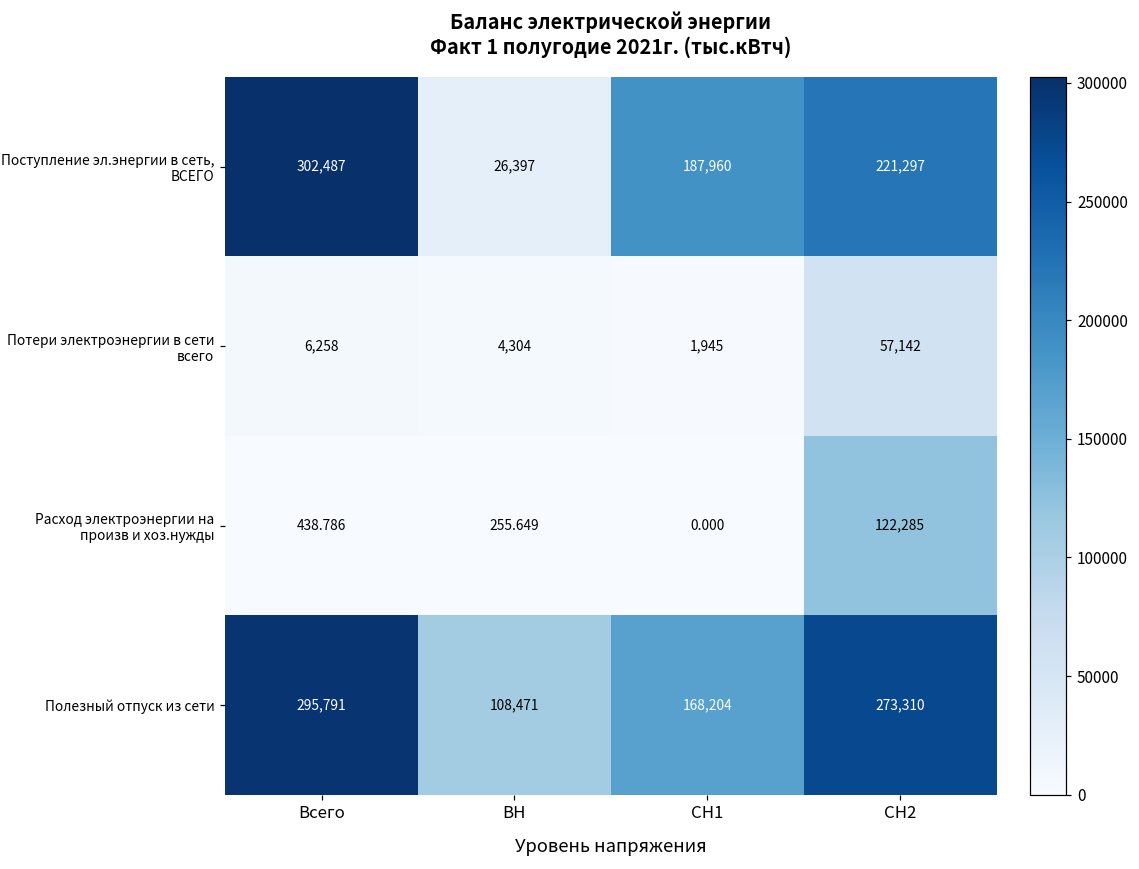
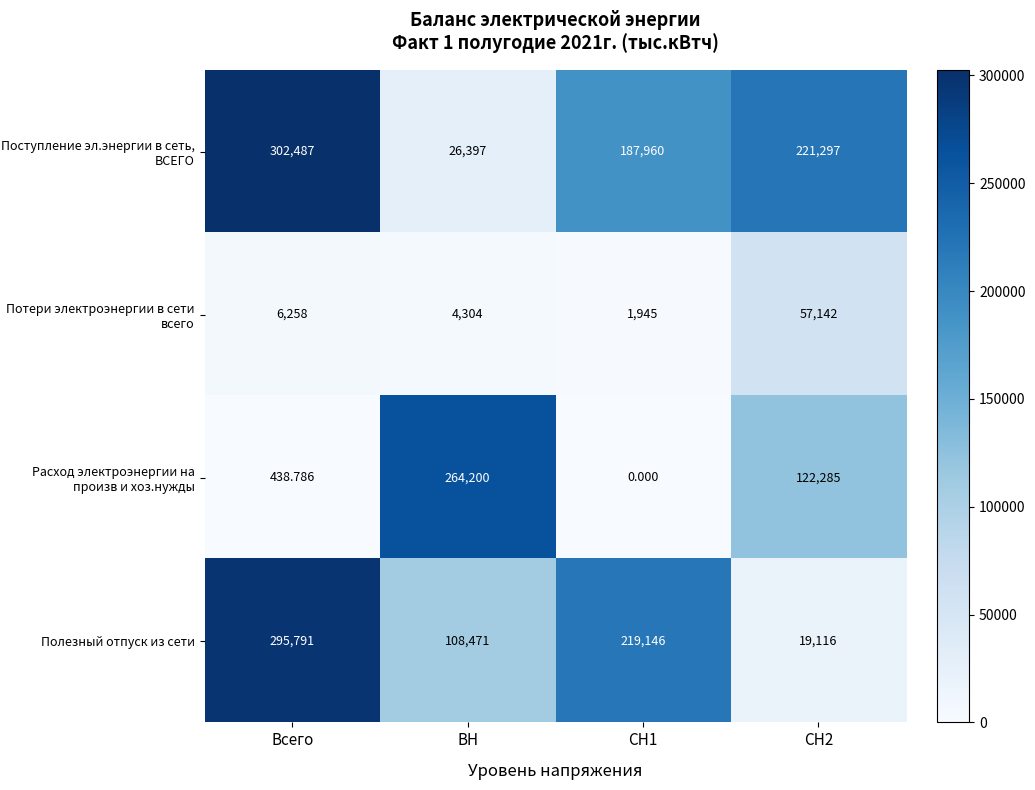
Расход электроэнергии на произв и хоз.нужды, ВН: 255.649 -> 264,200
Полезный отпуск из сети, СН1: 168,204 -> 219,146
Полезный отпуск из сети, СН2: 273,310 -> 19,116
